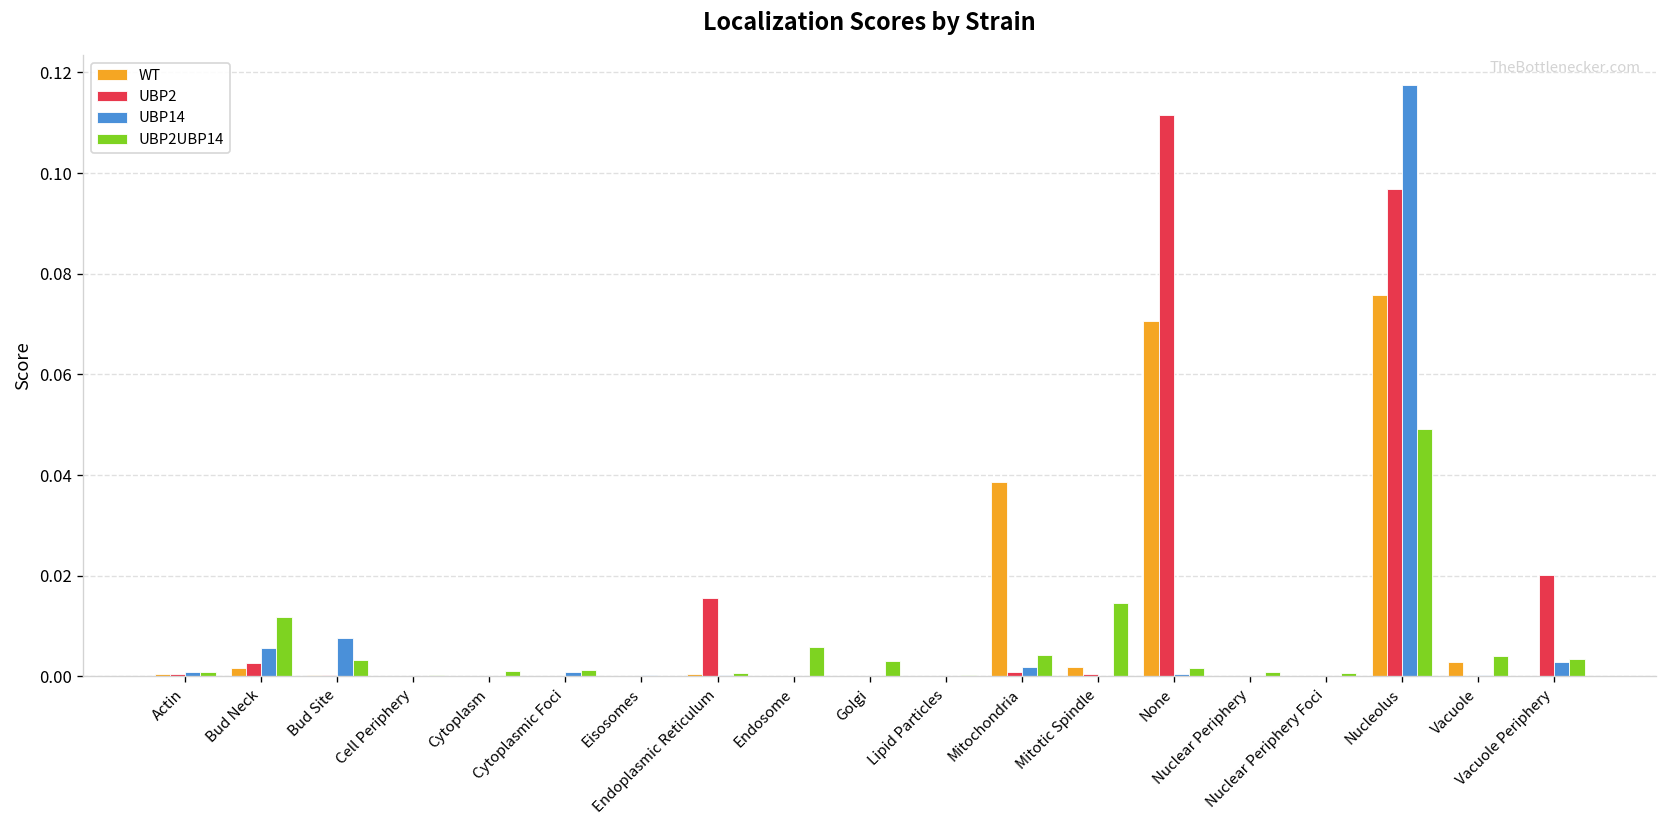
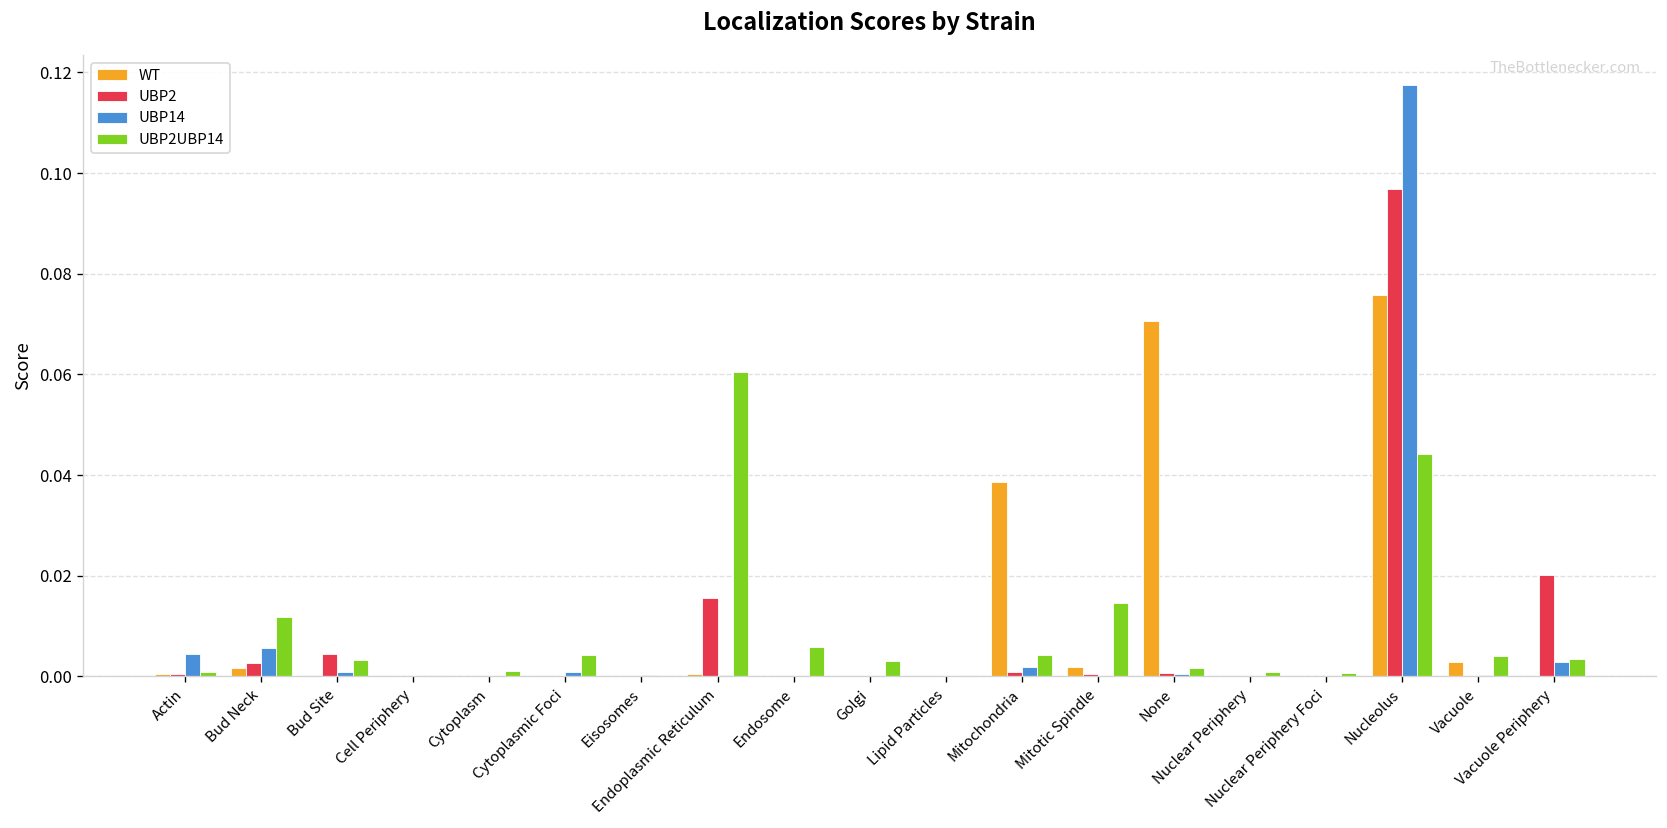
UBP14, Actin: 0.001 -> 0.004
UBP2, Bud Site: 0.000 -> 0.004
UBP14, Bud Site: 0.008 -> 0.001
UBP2UBP14, Cytoplasmic Foci: 0.001 -> 0.004
UBP2UBP14, Endoplasmic Reticulum: 0.001 -> 0.060
UBP2, None: 0.112 -> 0.001
UBP2UBP14, Nucleolus: 0.049 -> 0.044
